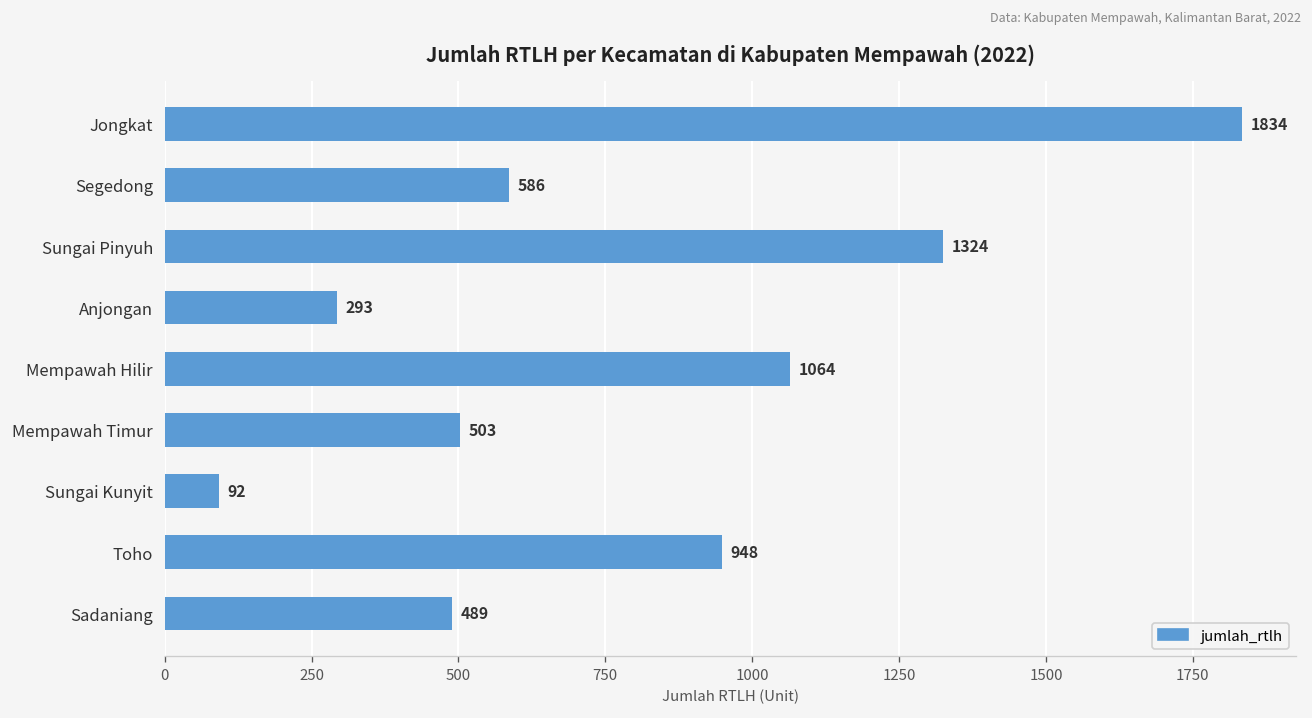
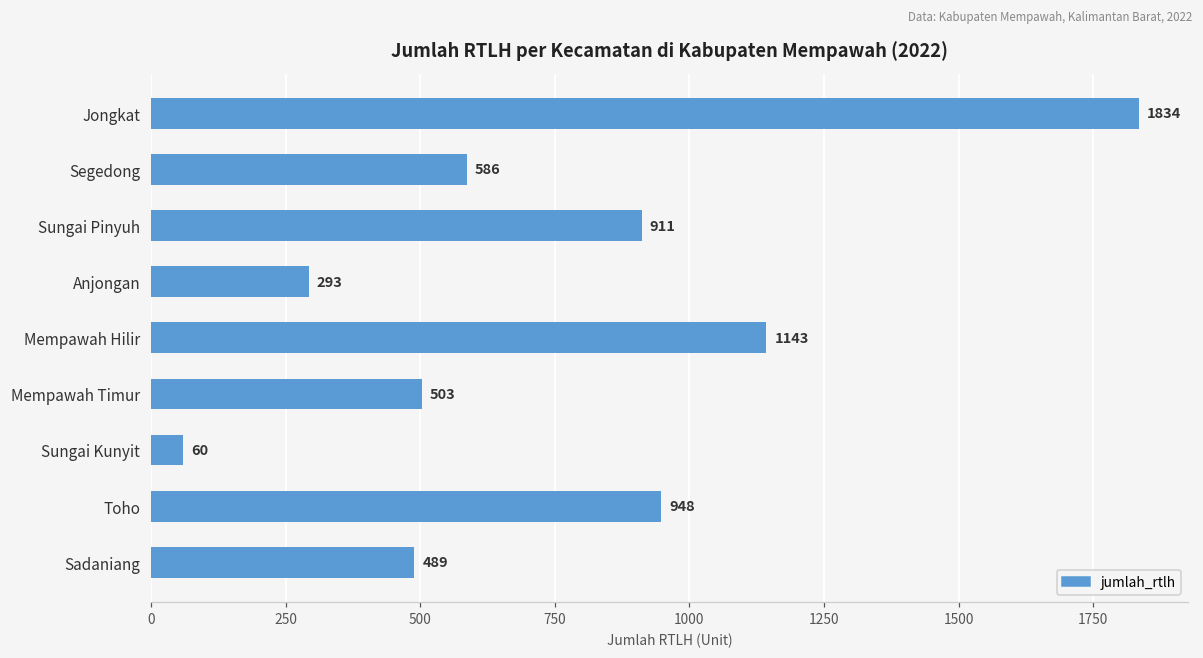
Sungai Pinyuh: 1324 -> 911
Mempawah Hilir: 1064 -> 1143
Sungai Kunyit: 92 -> 60
